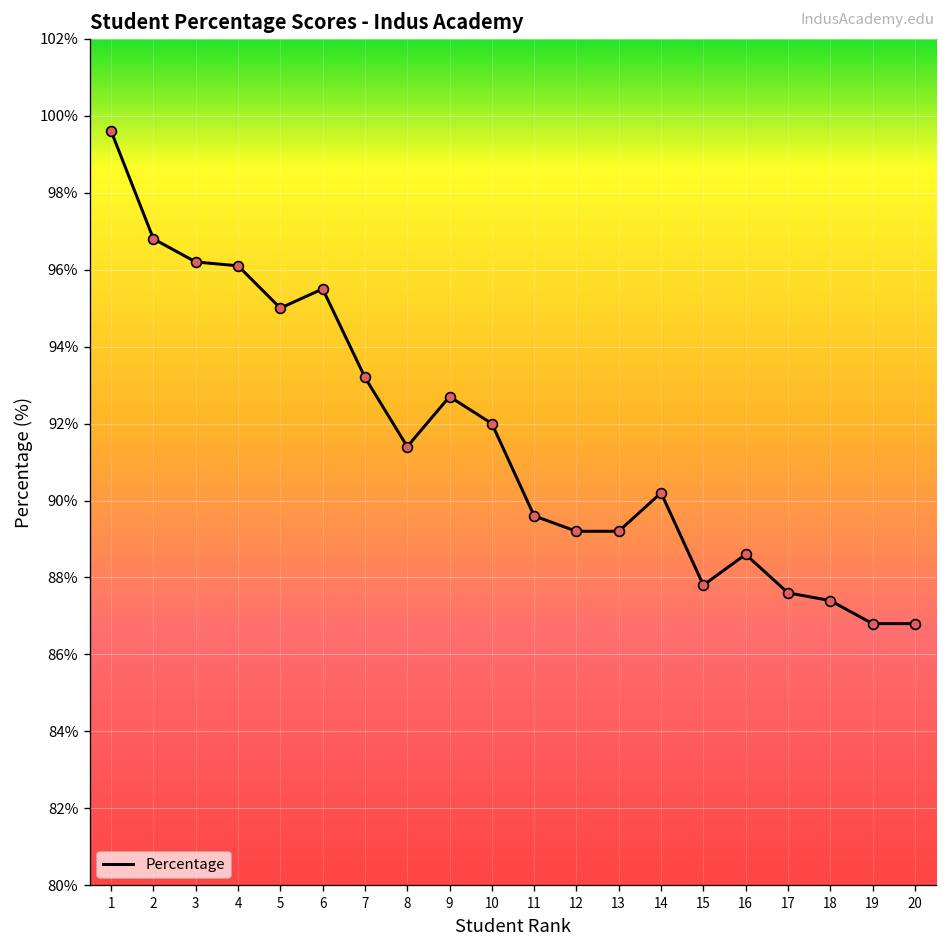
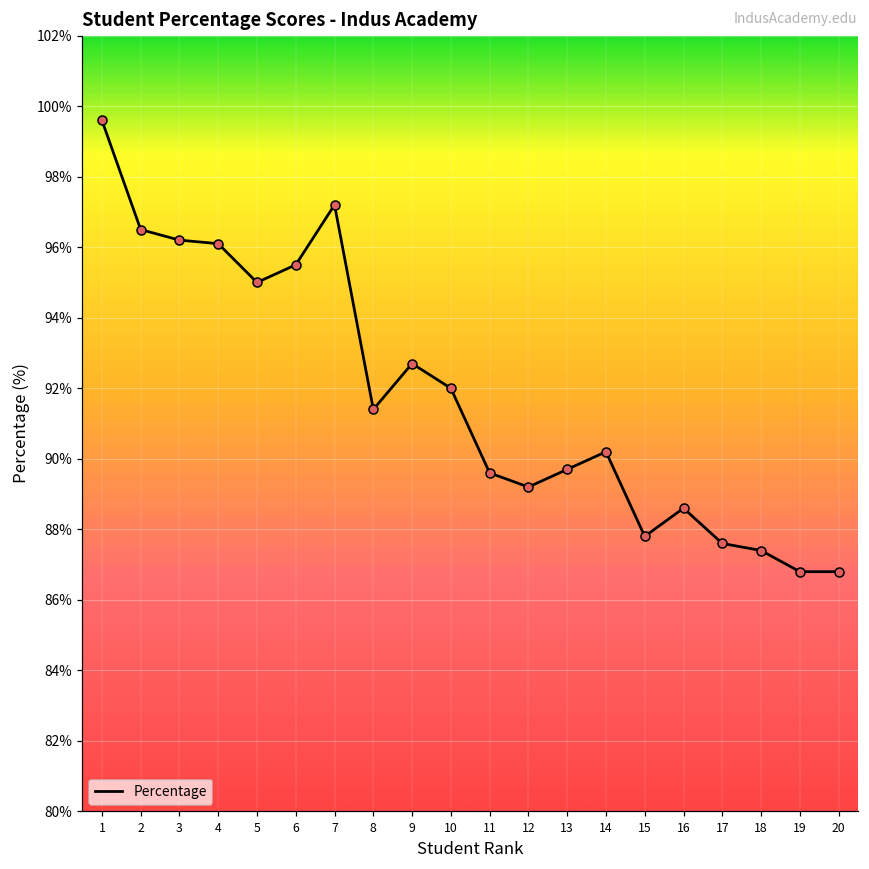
2: 96.8% -> 96.5%
7: 93.2% -> 97.2%
13: 89.2% -> 89.7%
